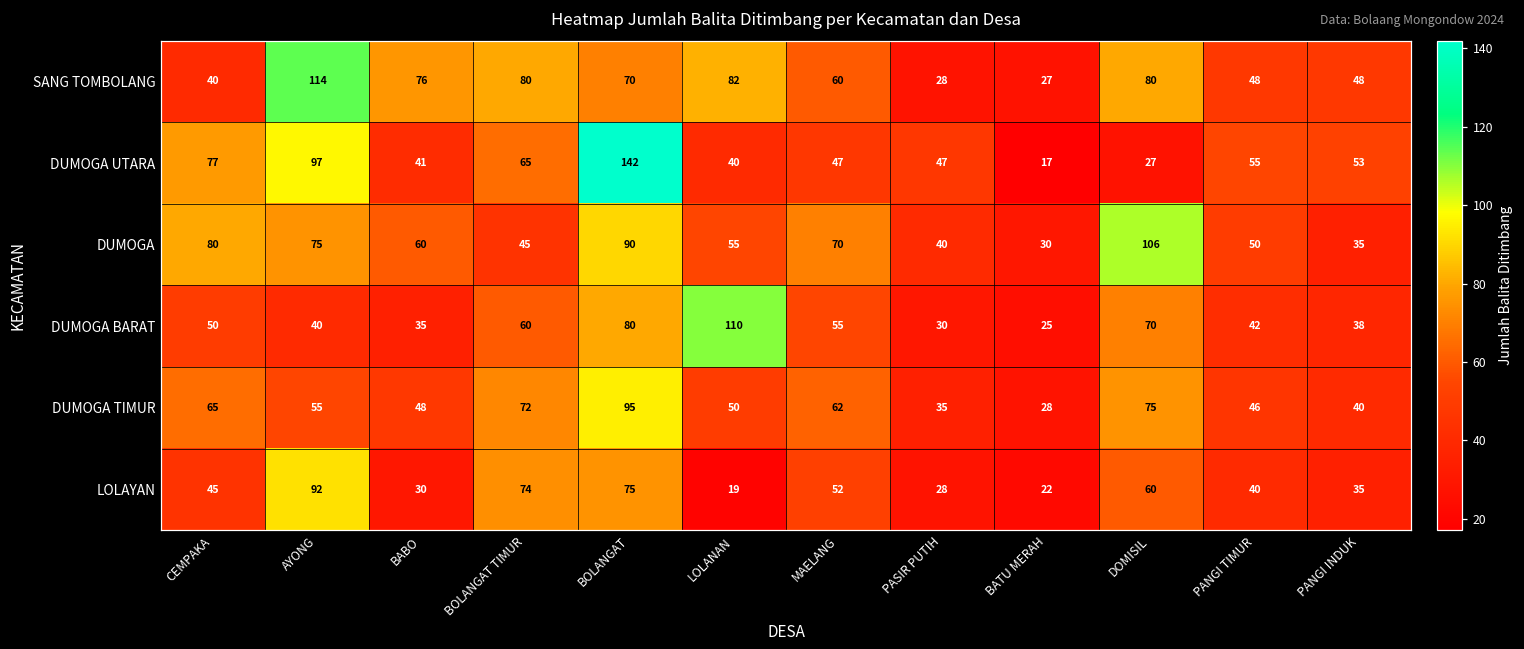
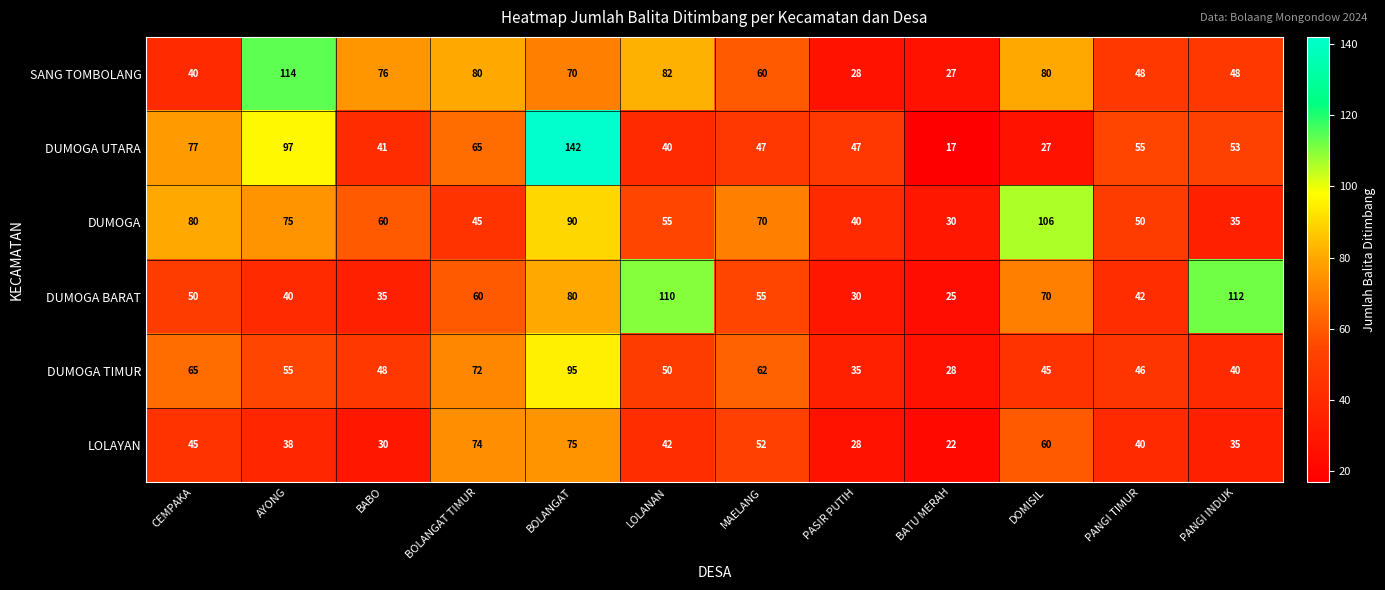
DUMOGA BARAT, PANGI INDUK: 38 -> 112
DUMOGA TIMUR, DOMISIL: 75 -> 45
LOLAYAN, AYONG: 92 -> 38
LOLAYAN, LOLANAN: 19 -> 42
